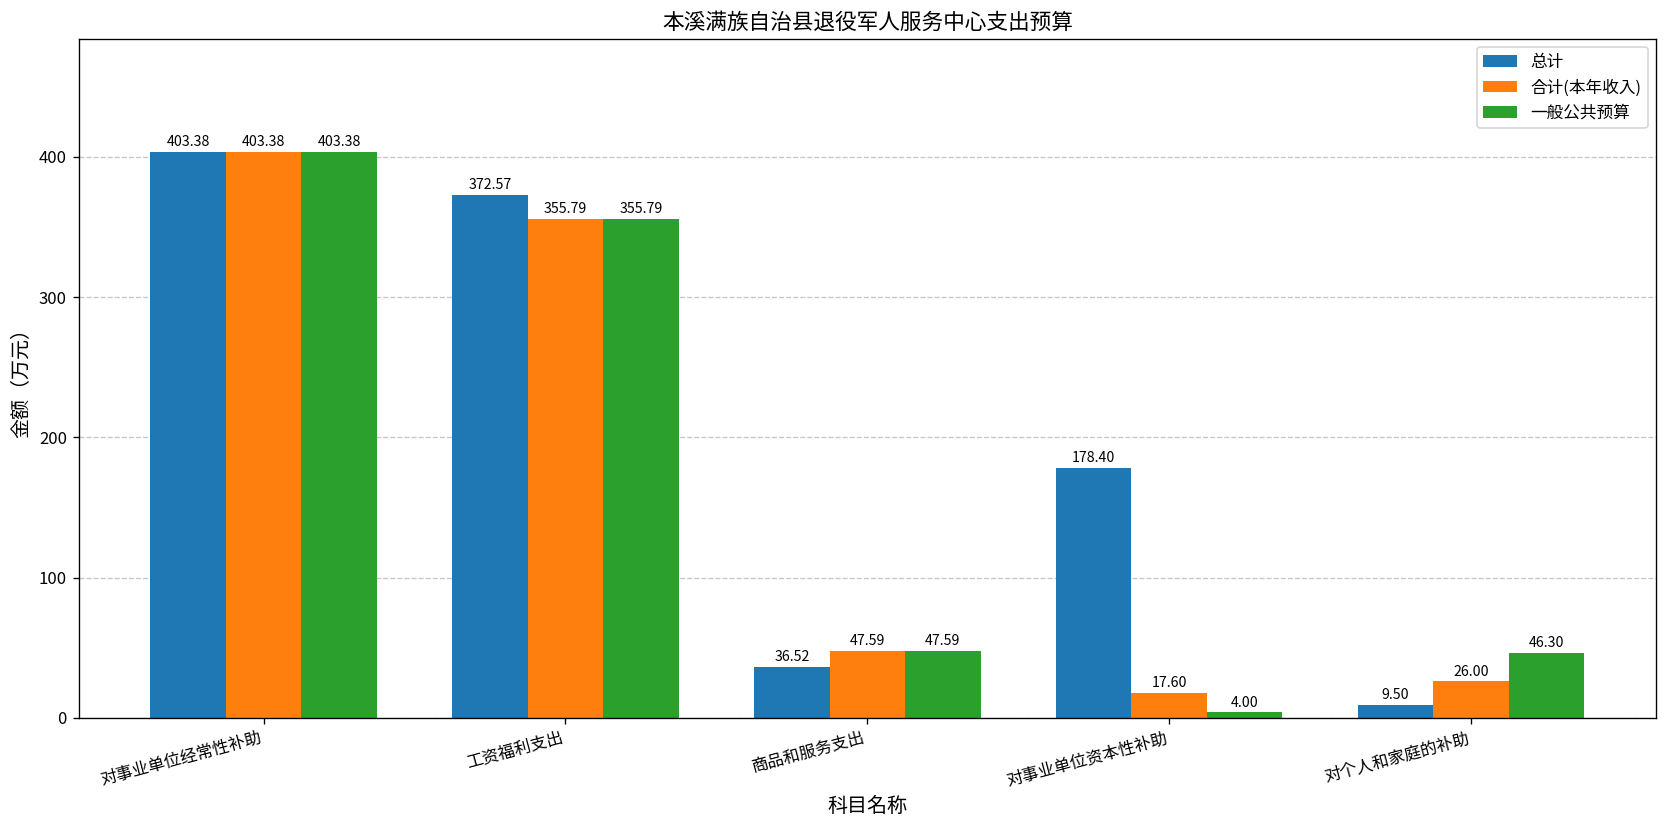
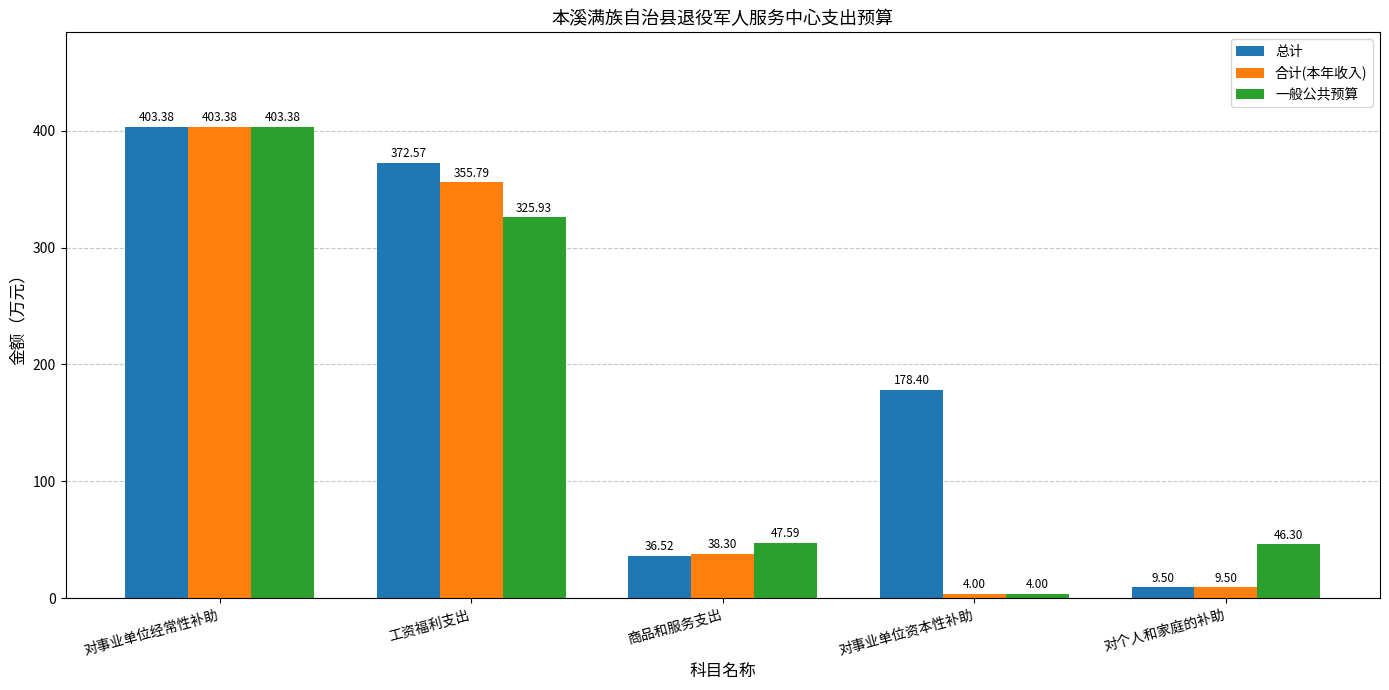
一般公共预算, 工资福利支出: 355.79 -> 325.93
合计(本年收入), 商品和服务支出: 47.59 -> 38.30
合计(本年收入), 对事业单位资本性补助: 17.60 -> 4.00
合计(本年收入), 对个人和家庭的补助: 26.00 -> 9.50
